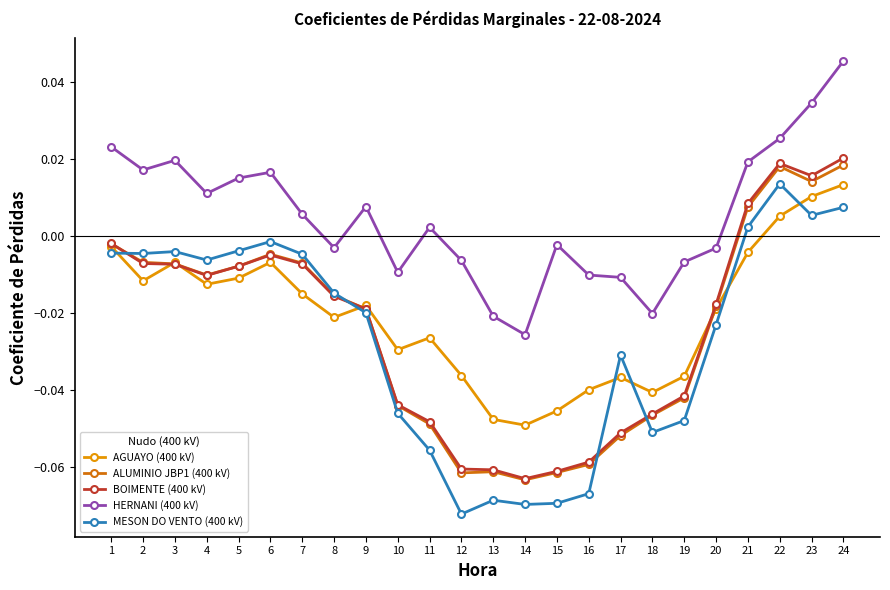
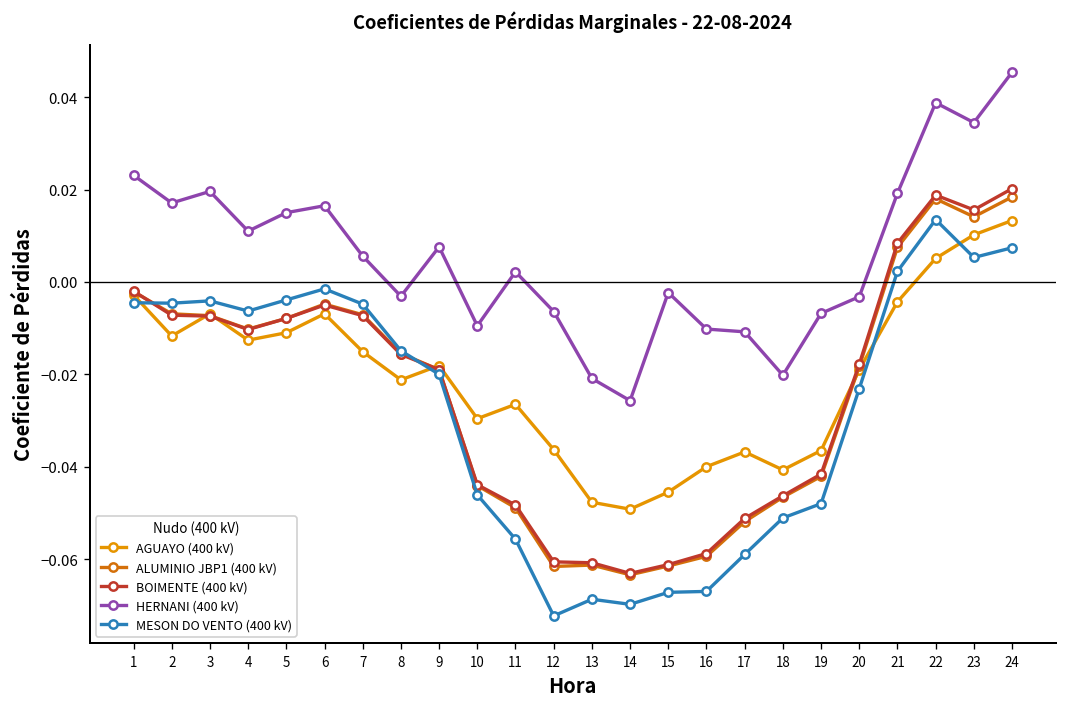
MESON DO VENTO (400 kV), 15: -0.070 -> -0.067
MESON DO VENTO (400 kV), 17: -0.031 -> -0.059
HERNANI (400 kV), 22: 0.025 -> 0.039
